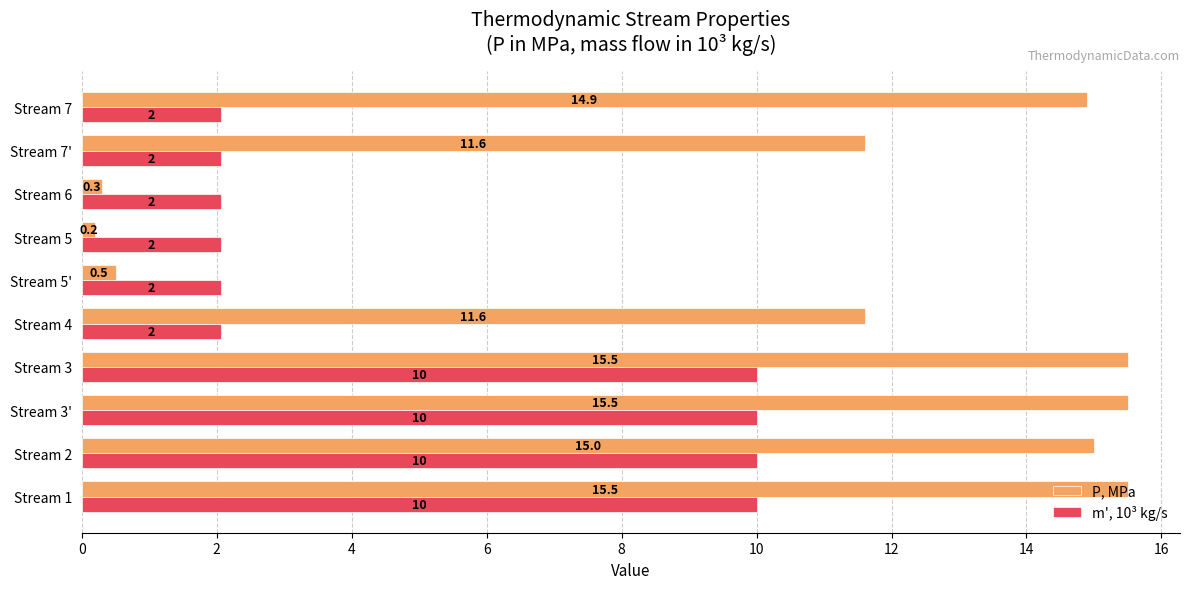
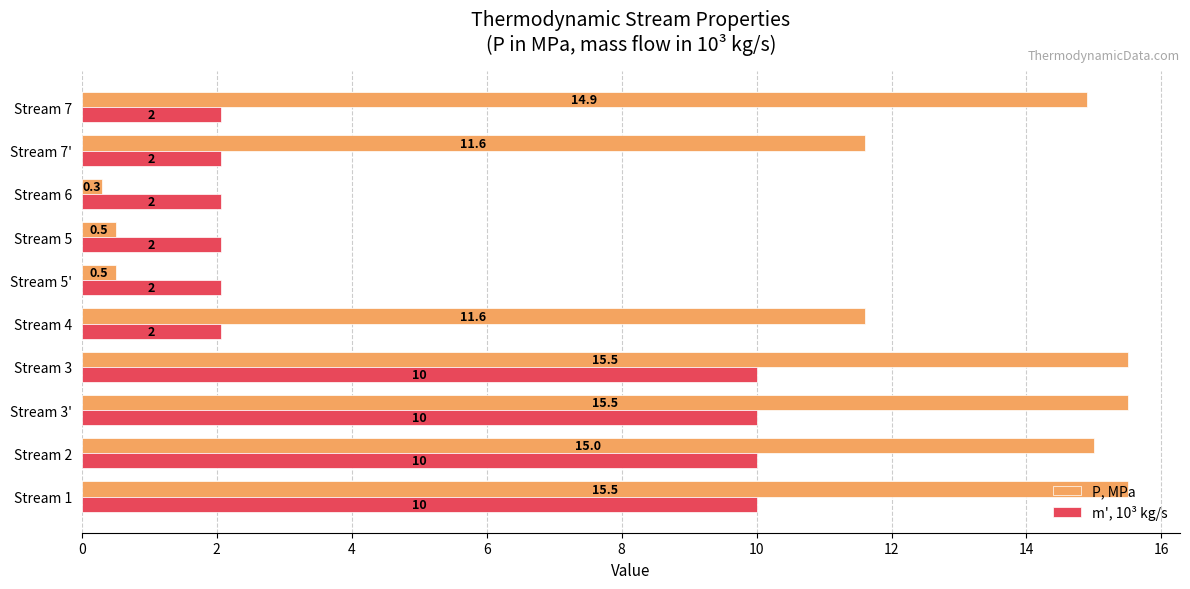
P, MPa, Stream 5: 0.2 -> 0.5
